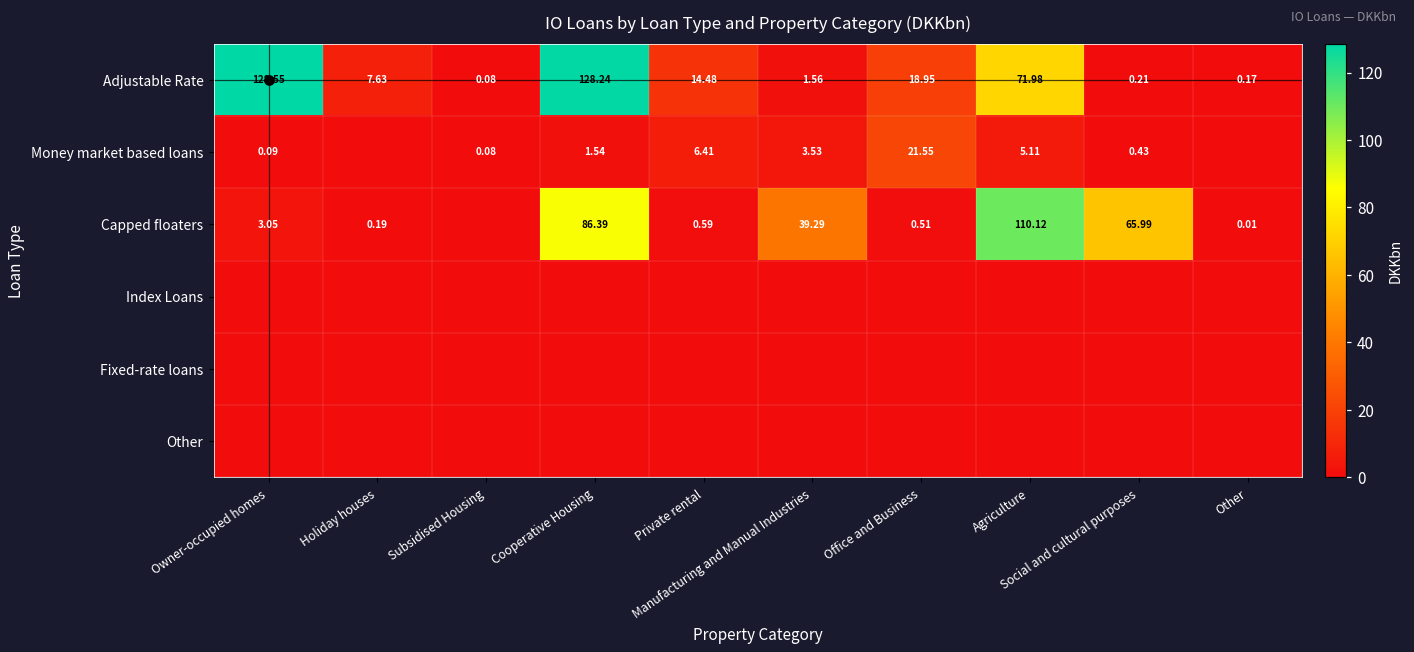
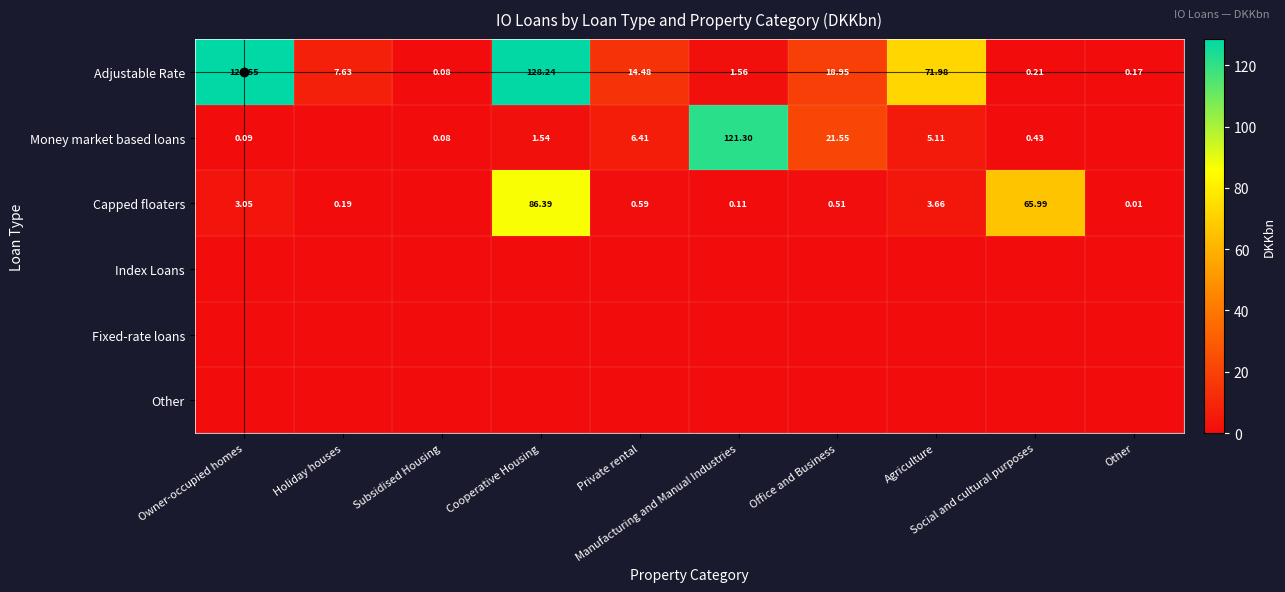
Money market based loans, Manufacturing and Manual Industries: 3.53 -> 121.30
Capped floaters, Manufacturing and Manual Industries: 39.29 -> 0.11
Capped floaters, Agriculture: 110.12 -> 3.66
